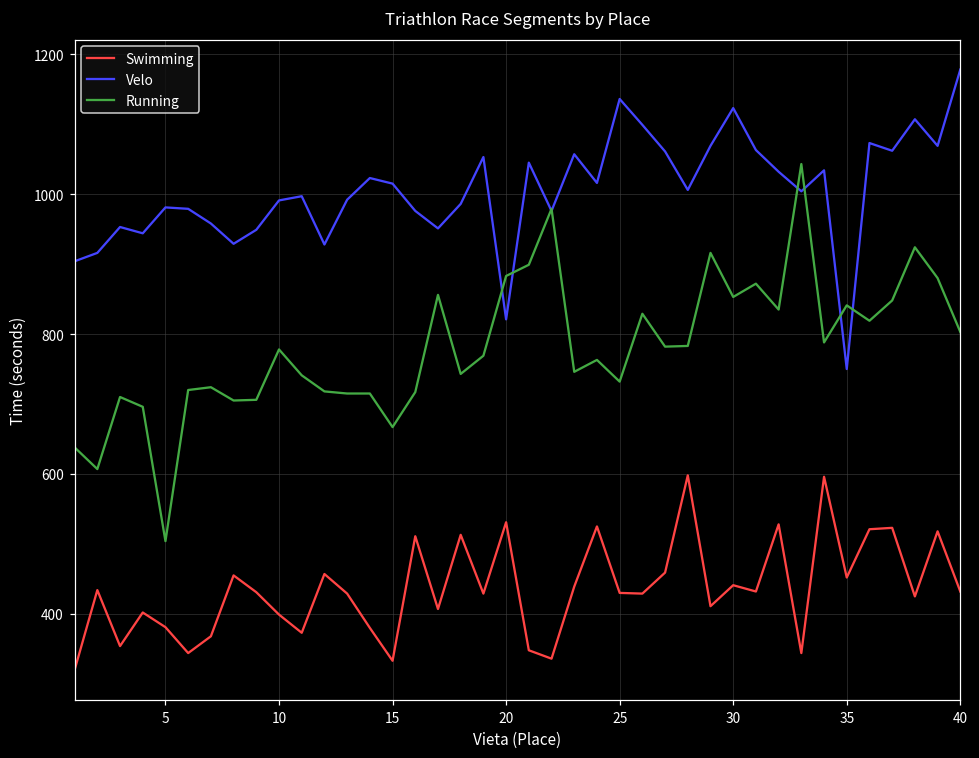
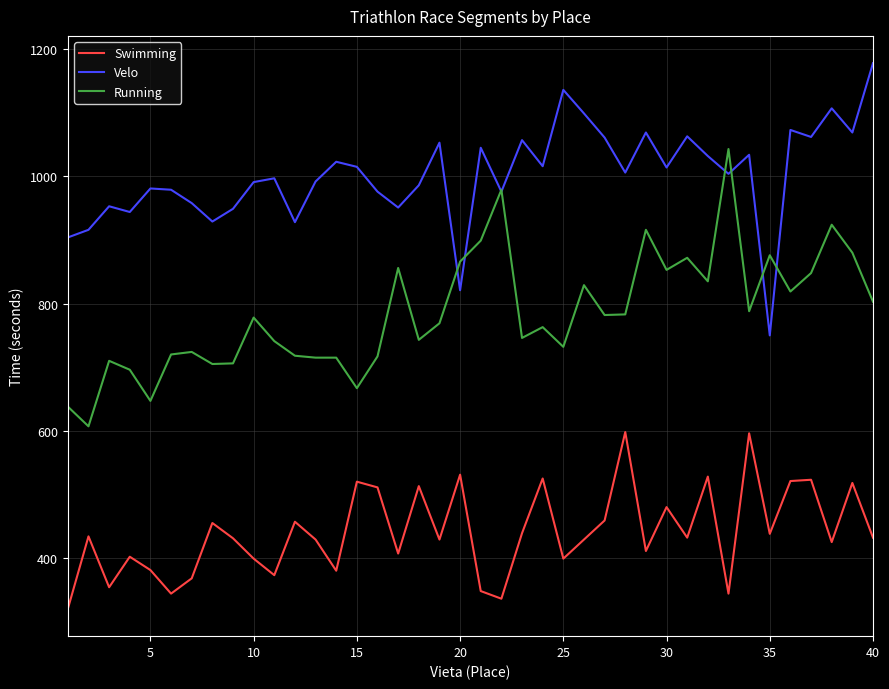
Running, 5: 500 -> 650
Swimming, 15: 330 -> 520
Running, 20: 880 -> 870
Swimming, 25: 430 -> 400
Swimming, 30: 440 -> 480
Velo, 30: 1120 -> 1010
Swimming, 35: 450 -> 440
Running, 35: 840 -> 880
